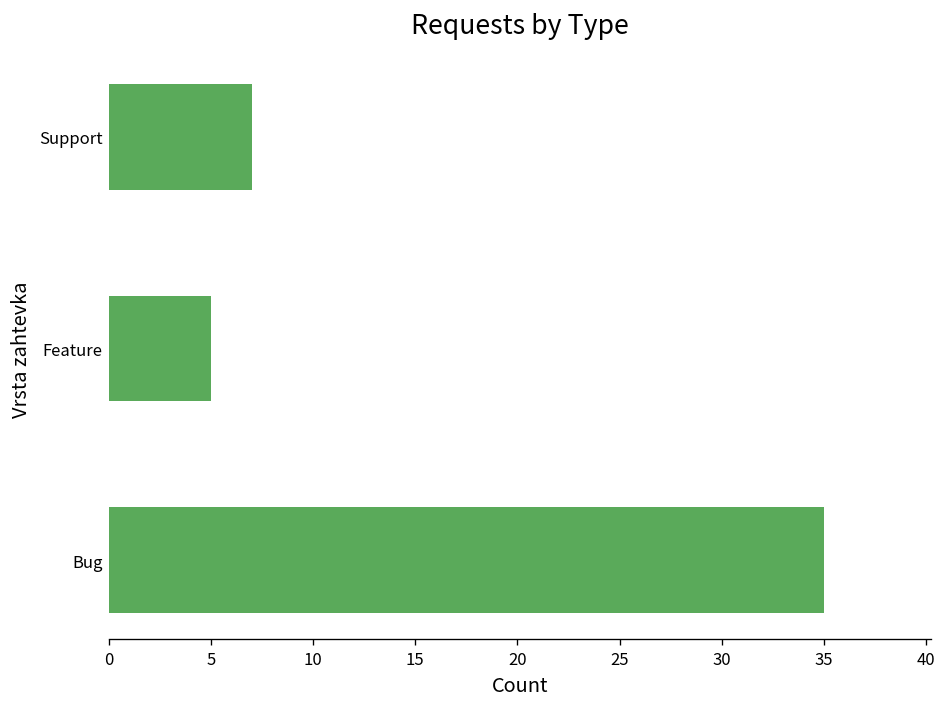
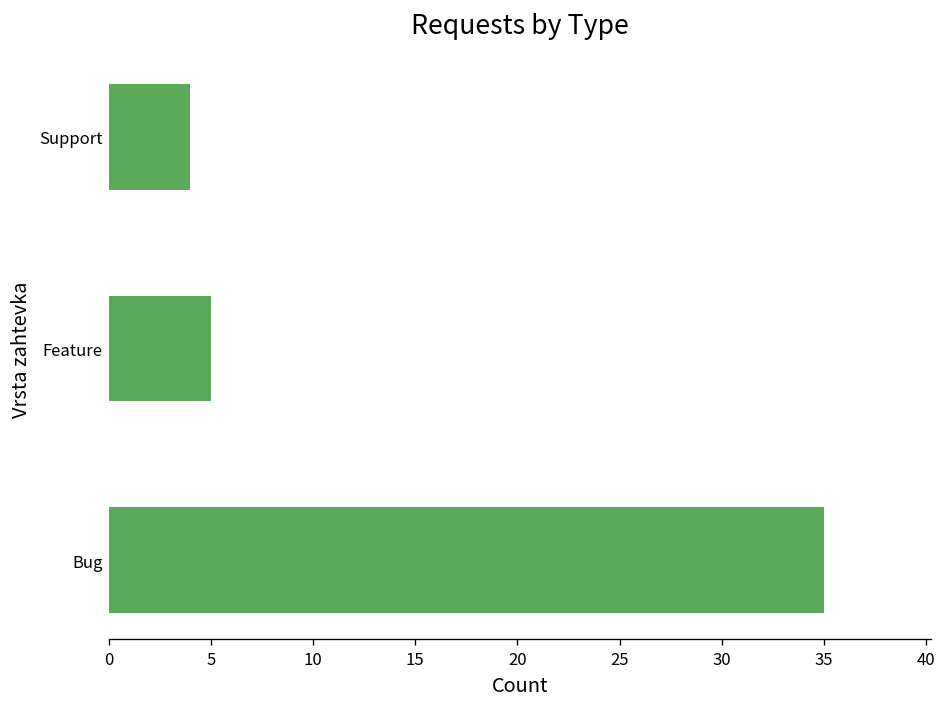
Support: 7 -> 4
